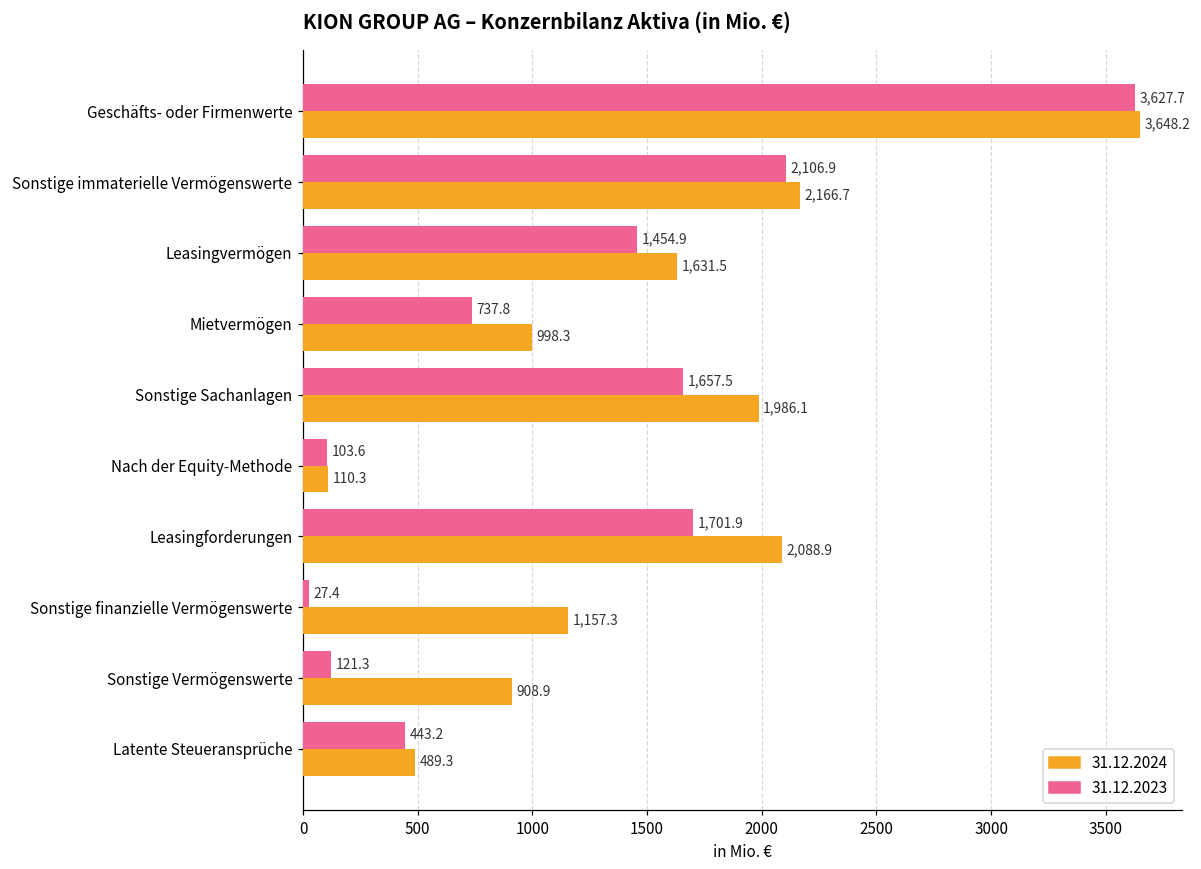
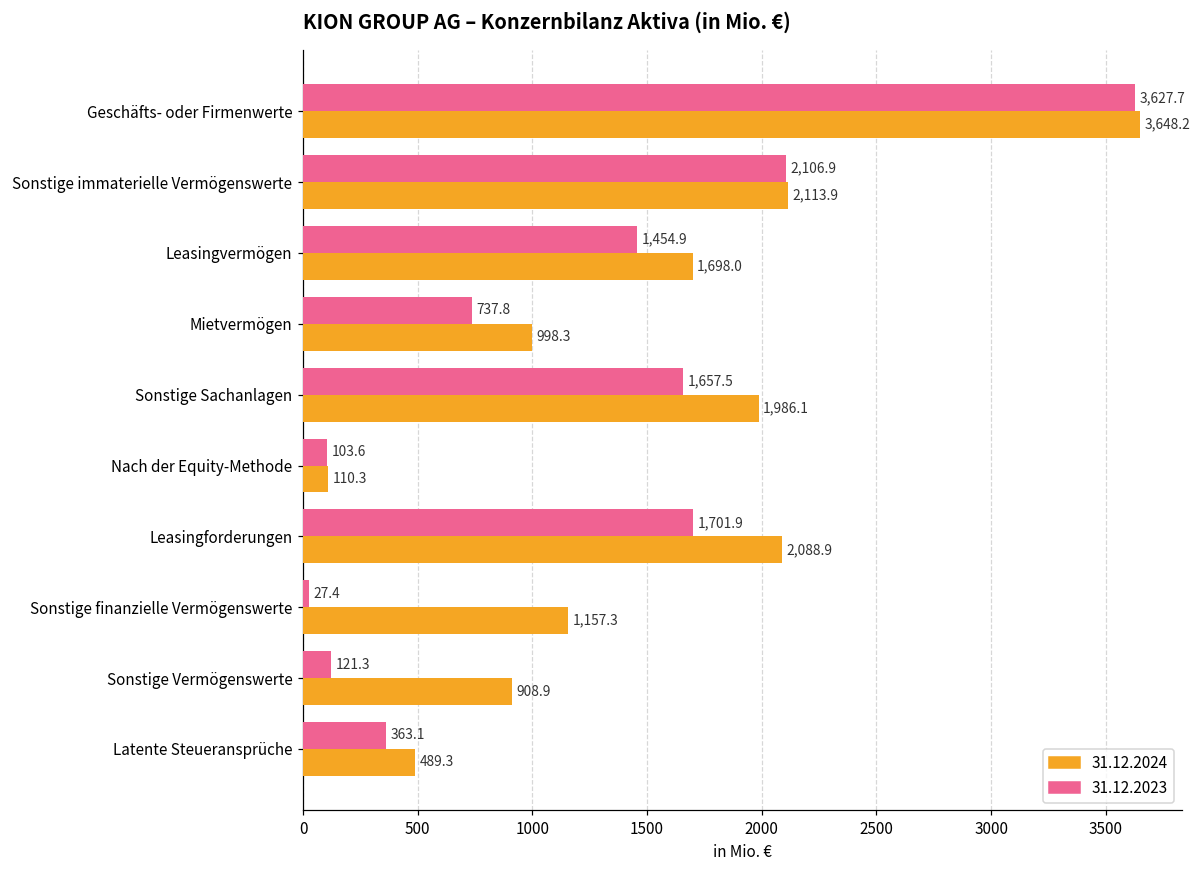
31.12.2024, Sonstige immaterielle Vermögenswerte: 2,166.7 -> 2,113.9
31.12.2024, Leasingvermögen: 1,631.5 -> 1,698.0
31.12.2023, Latente Steueransprüche: 443.2 -> 363.1
